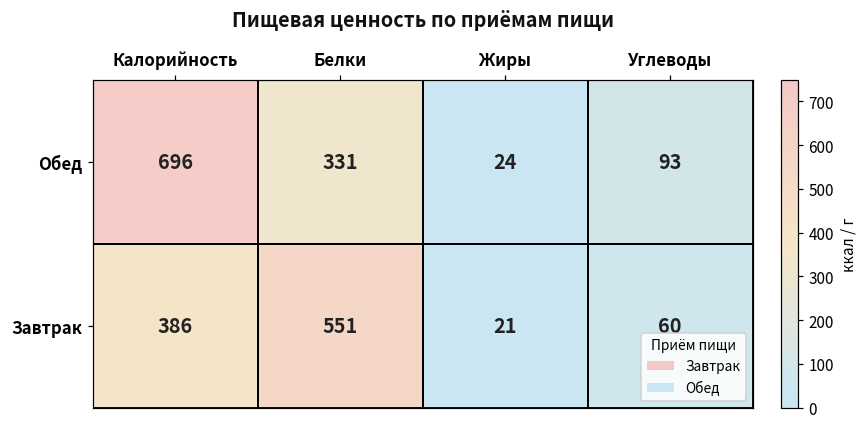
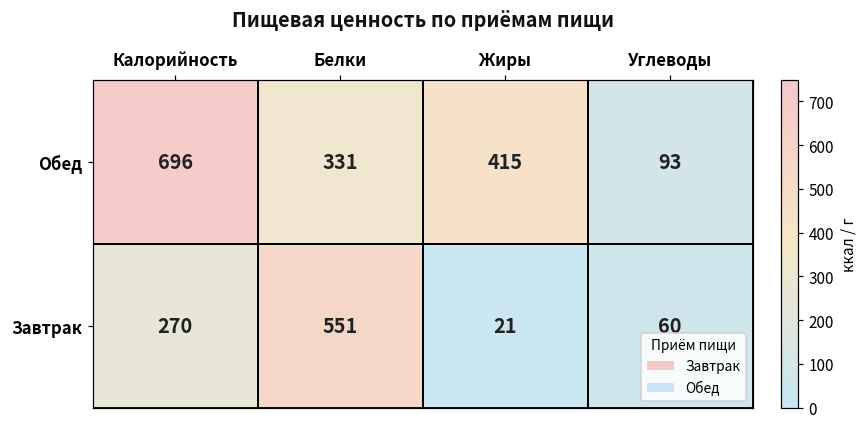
Обед, Жиры: 24 -> 415
Завтрак, Калорийность: 386 -> 270
